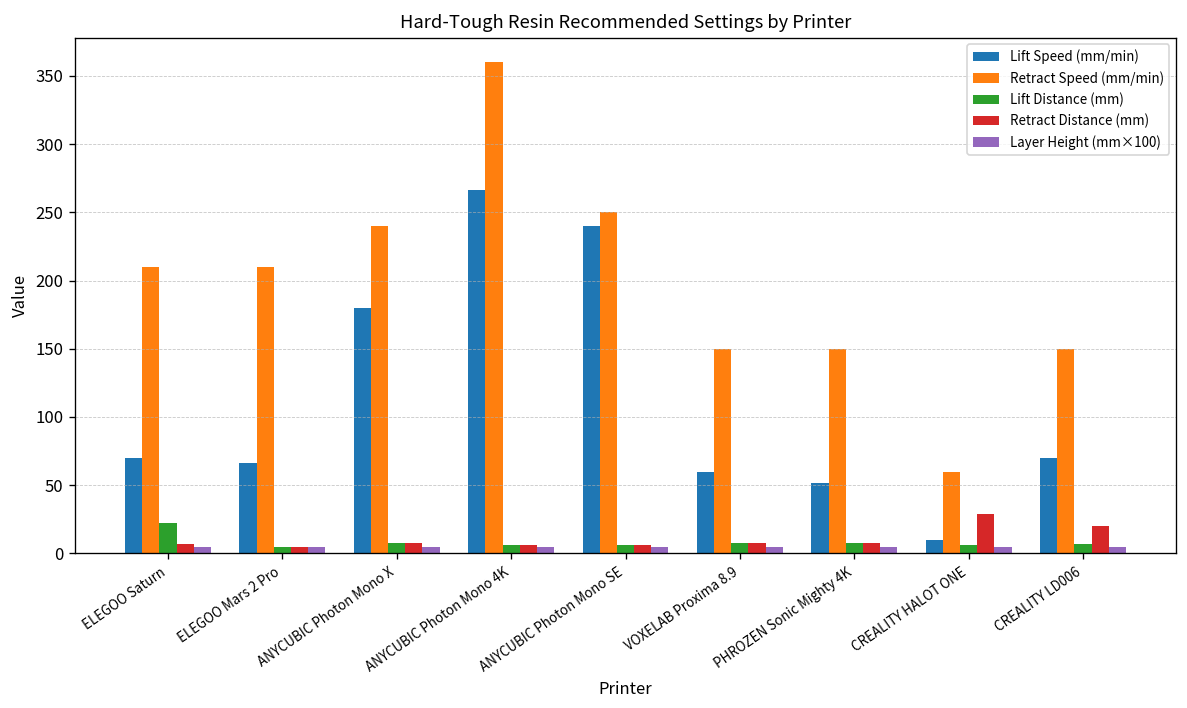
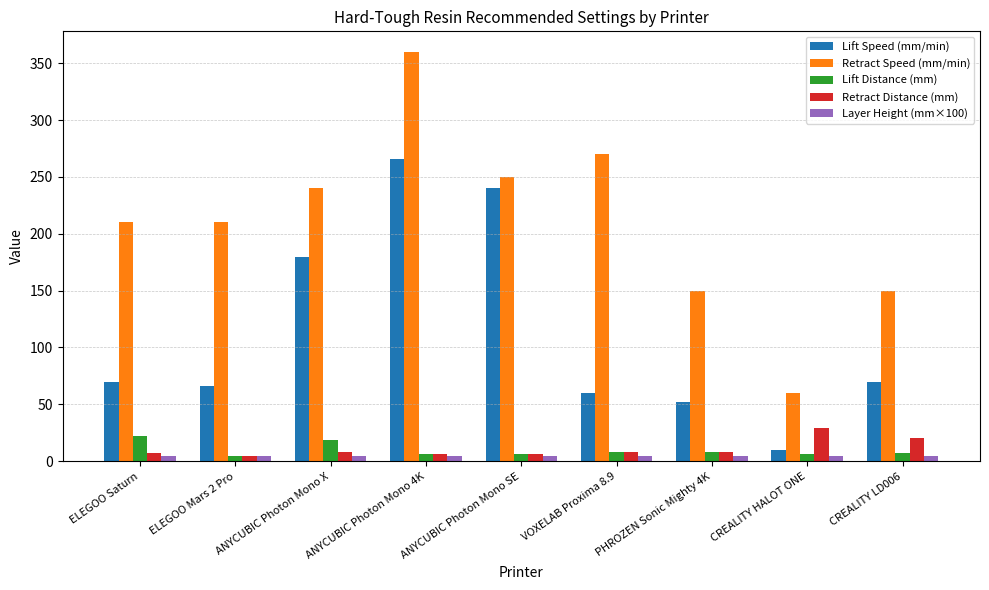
Lift Distance (mm), ANYCUBIC Photon Mono X: 8 -> 19
Retract Speed (mm/min), VOXELAB Proxima 8.9: 150 -> 270
